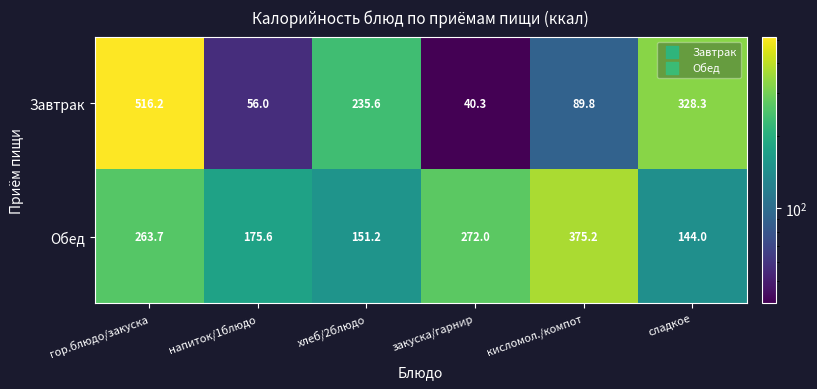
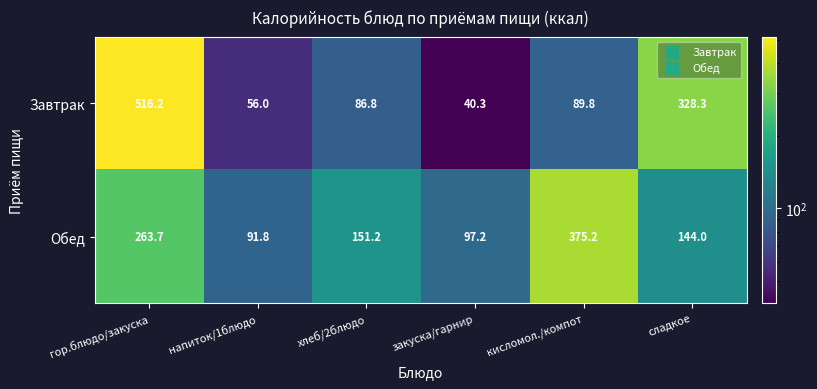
Завтрак, хлеб/2блюдо: 235.6 -> 86.8
Обед, напиток/1блюдо: 175.6 -> 91.8
Обед, закуска/гарнир: 272.0 -> 97.2
